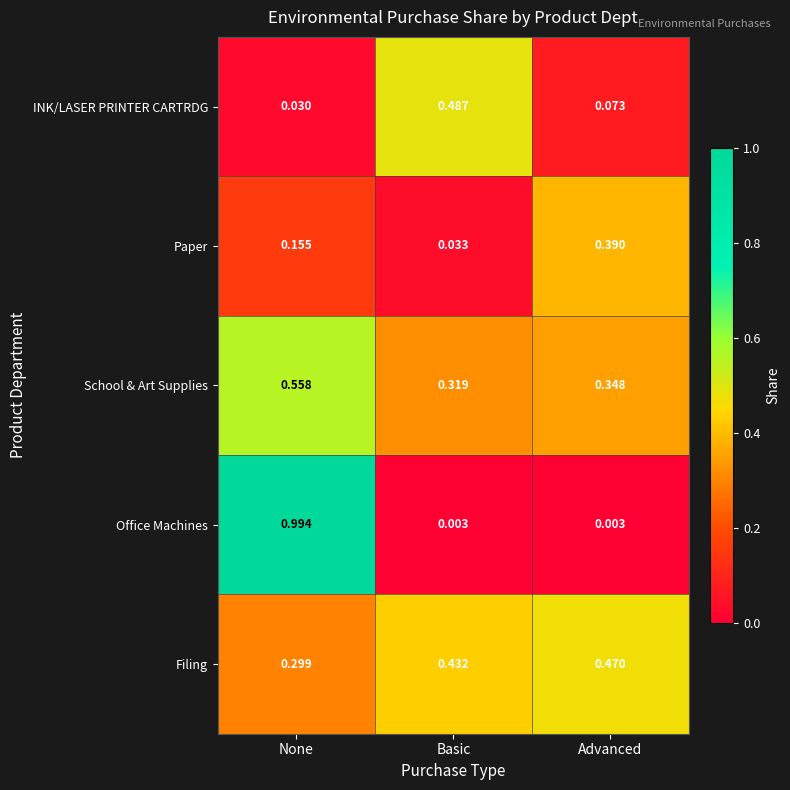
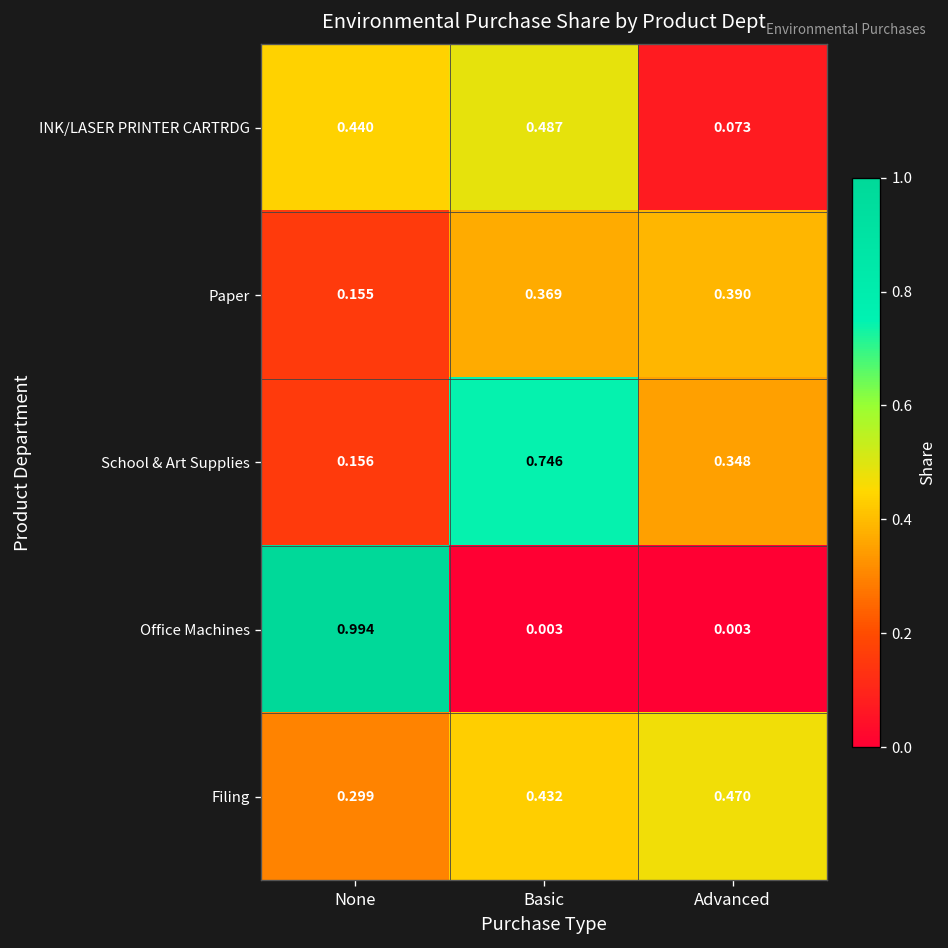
INK/LASER PRINTER CARTRDG, None: 0.030 -> 0.440
Paper, Basic: 0.033 -> 0.369
School & Art Supplies, None: 0.558 -> 0.156
School & Art Supplies, Basic: 0.319 -> 0.746
